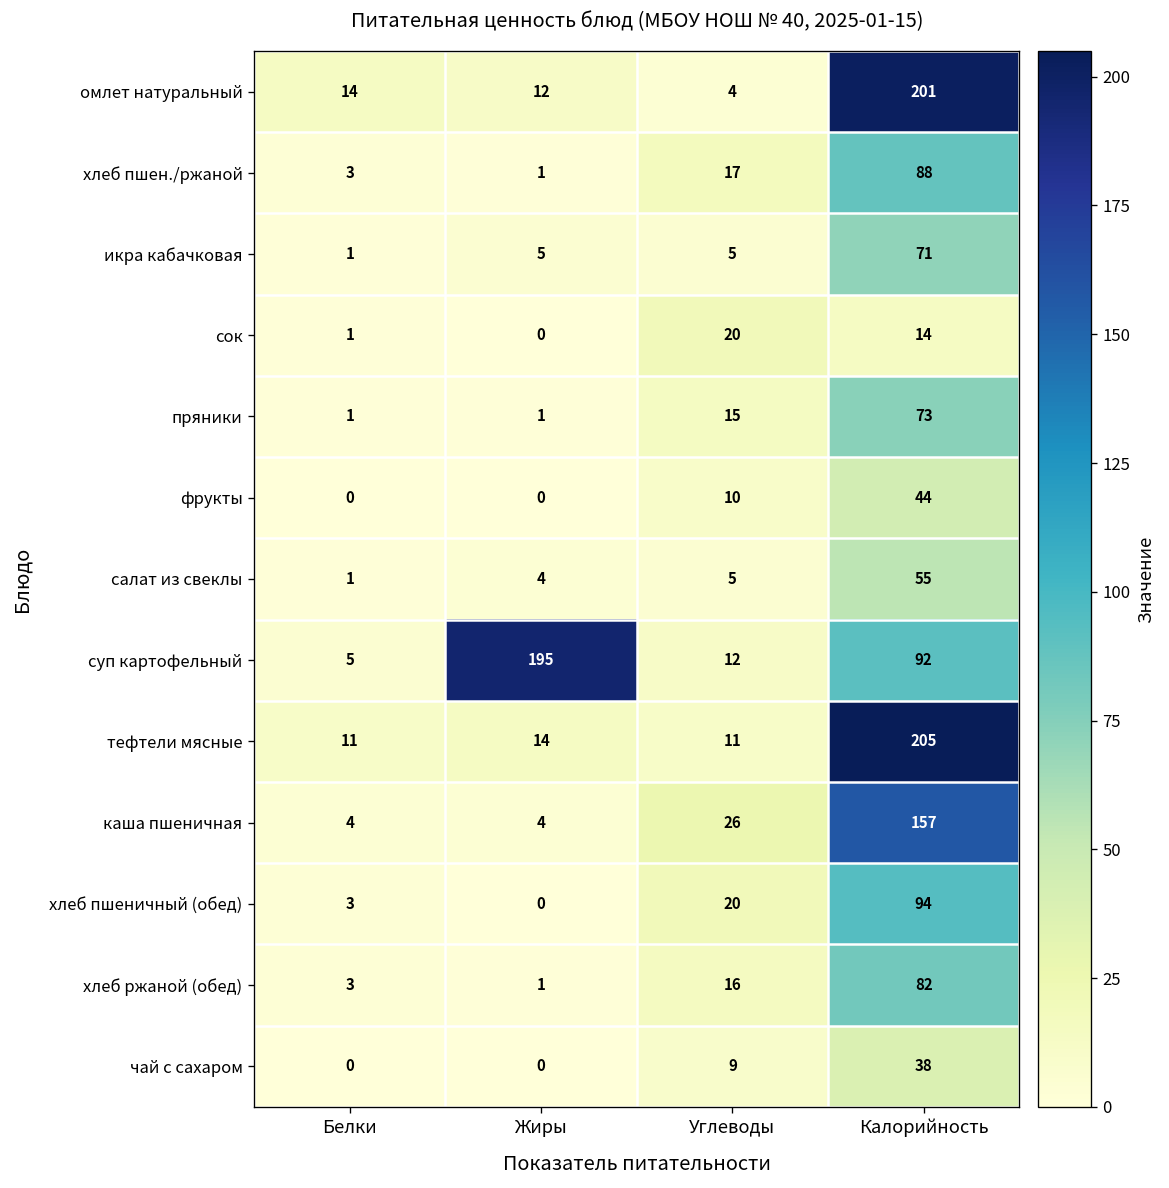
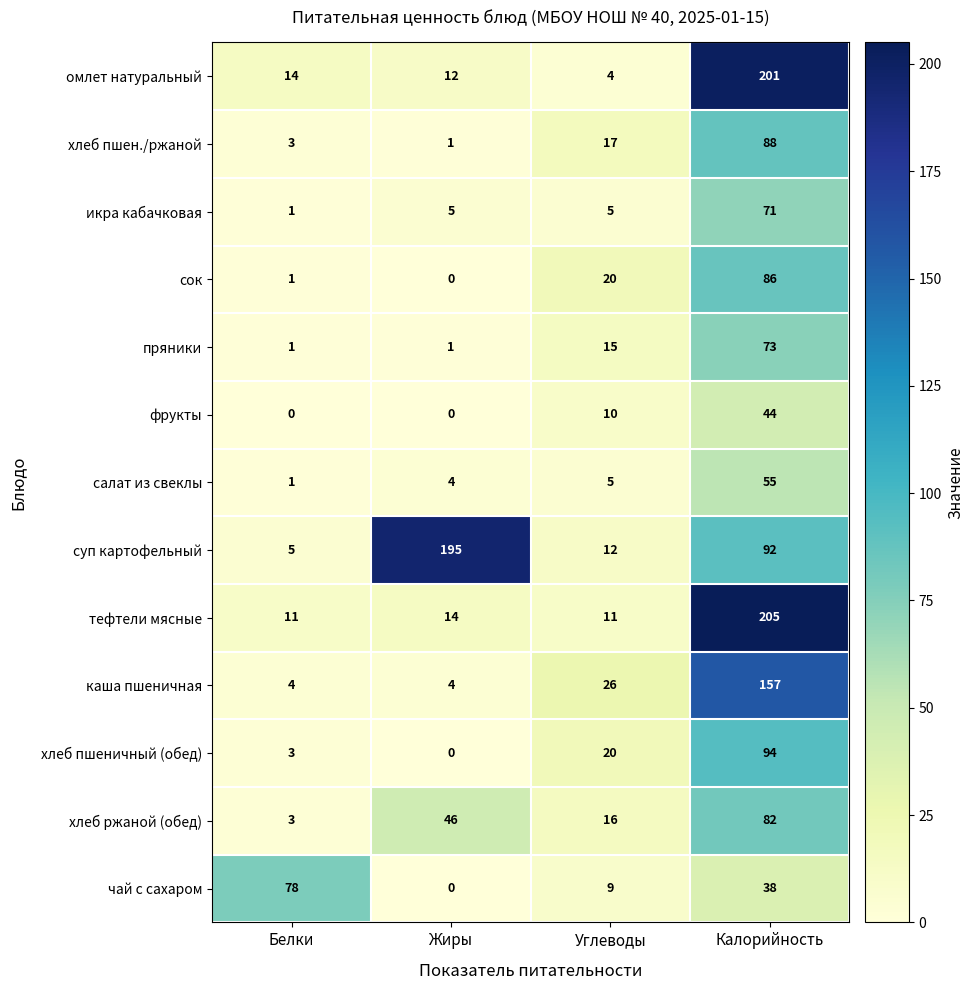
сок, Калорийность: 14 -> 86
хлеб ржаной (обед), Жиры: 1 -> 46
чай с сахаром, Белки: 0 -> 78
